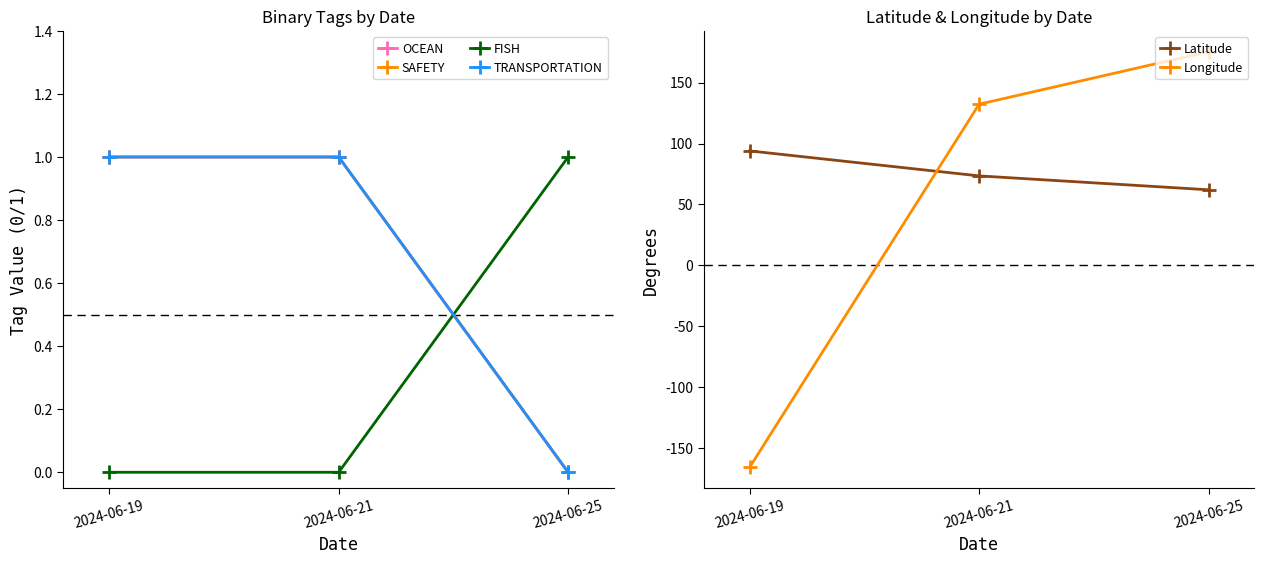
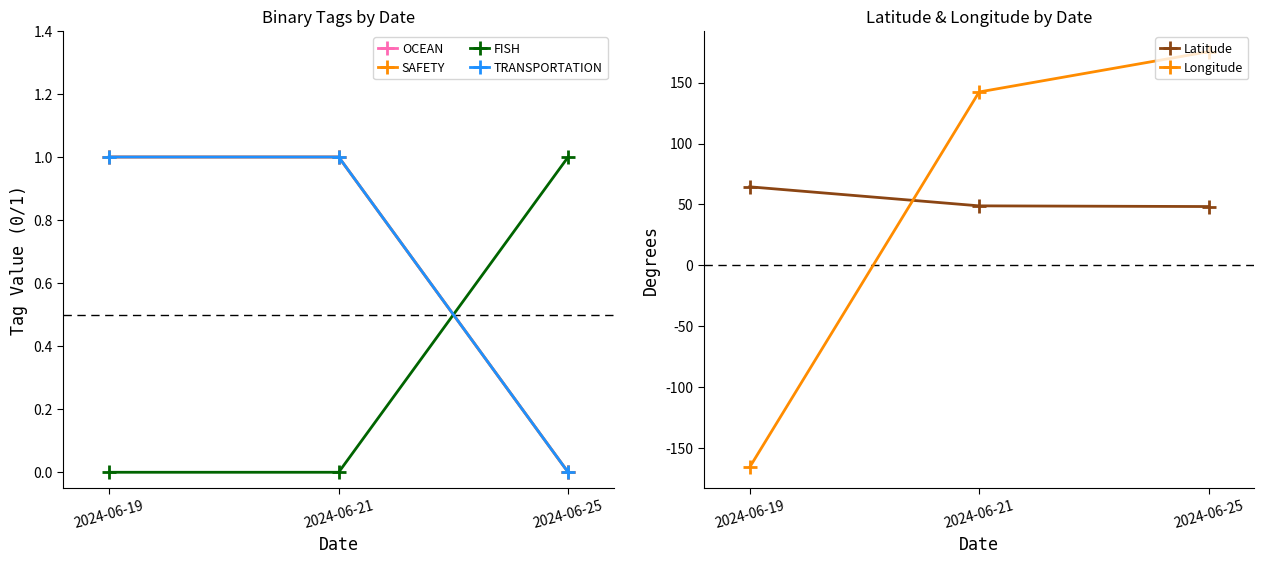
Latitude & Longitude by Date, Latitude, 2024-06-19: 94 -> 65
Latitude & Longitude by Date, Latitude, 2024-06-21: 73 -> 49
Latitude & Longitude by Date, Longitude, 2024-06-21: 132 -> 142
Latitude & Longitude by Date, Latitude, 2024-06-25: 62 -> 48
